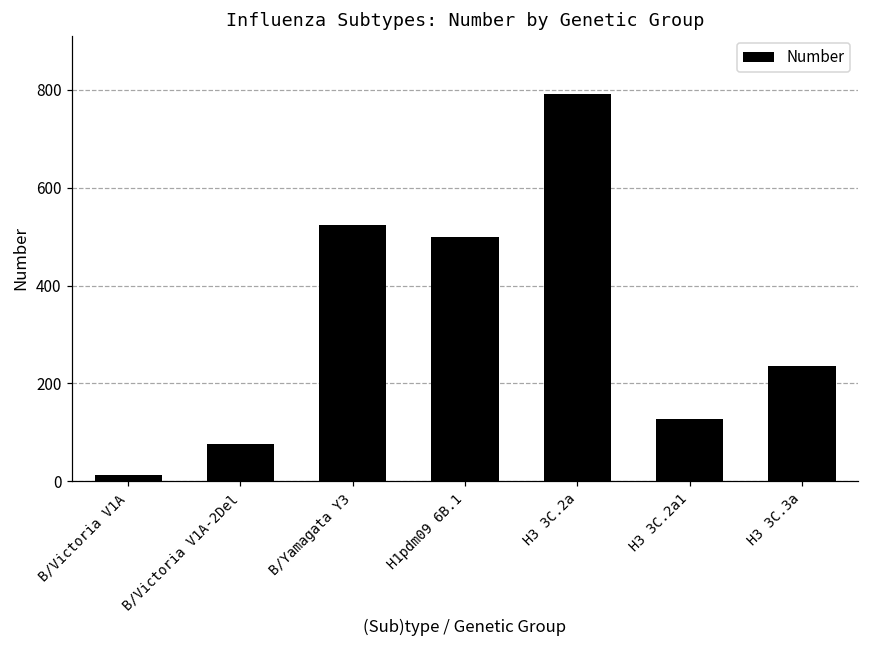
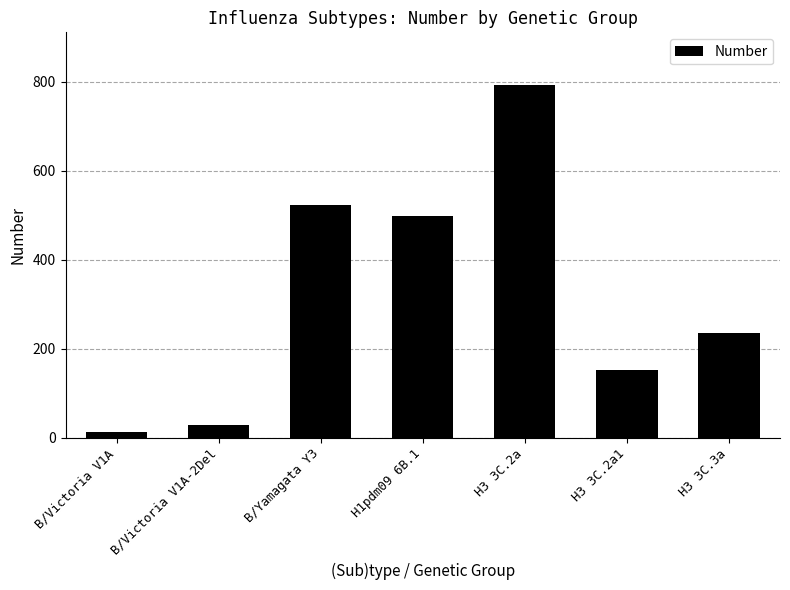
B/Victoria V1A-2Del: 80 -> 30
H3 3C.2a1: 130 -> 150
